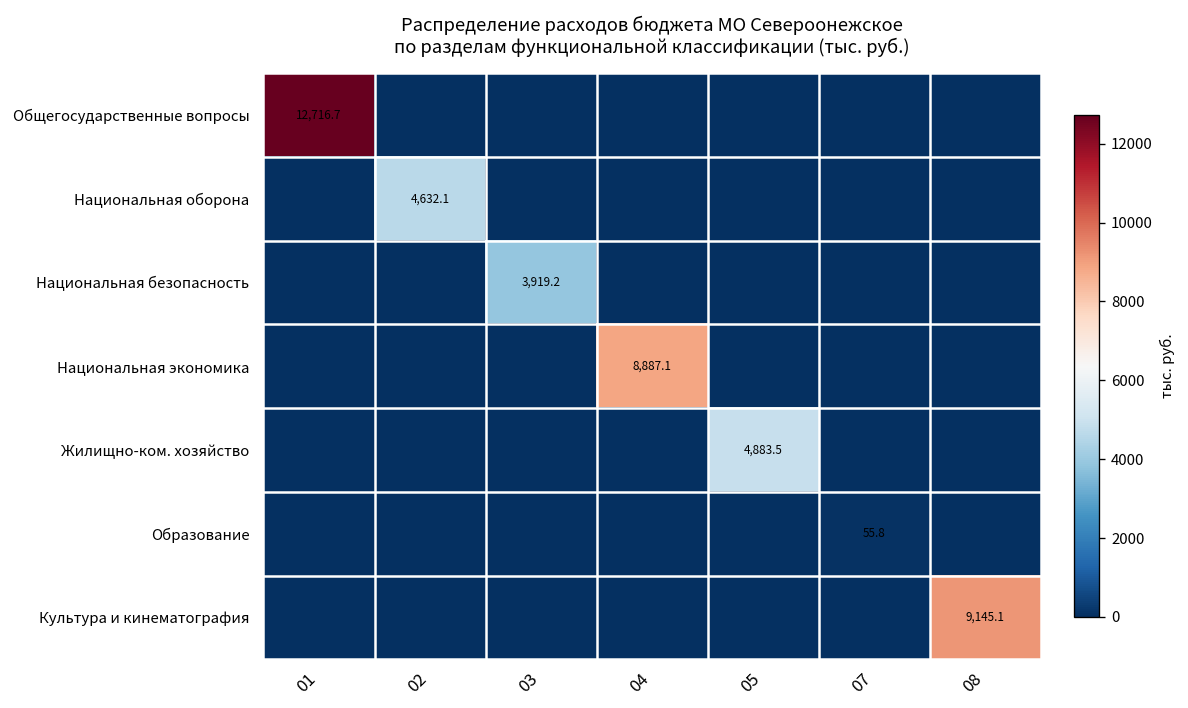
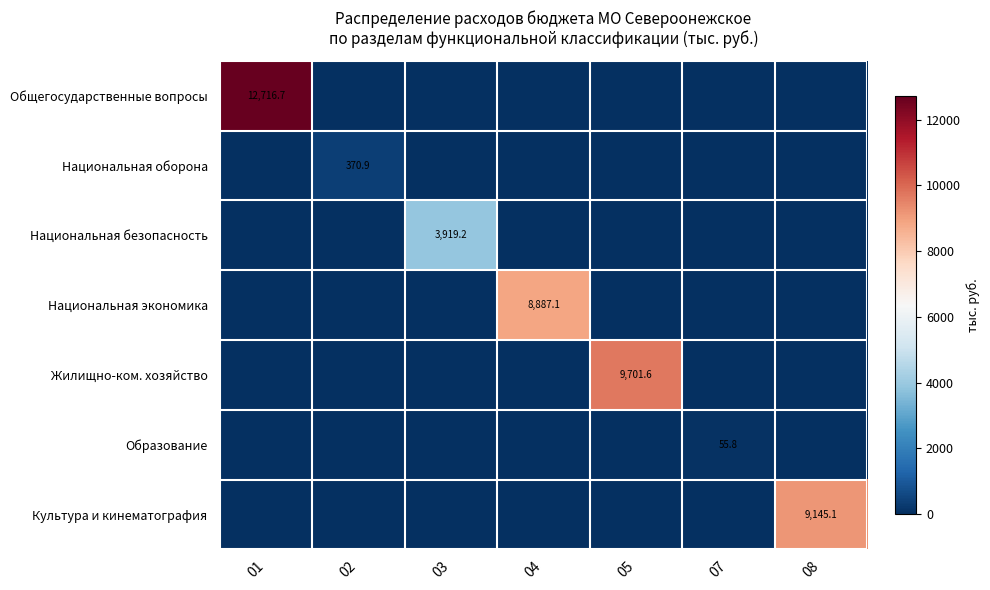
Национальная оборона, 02: 4,632.1 -> 370.9
Жилищно-ком. хозяйство, 05: 4,883.5 -> 9,701.6
